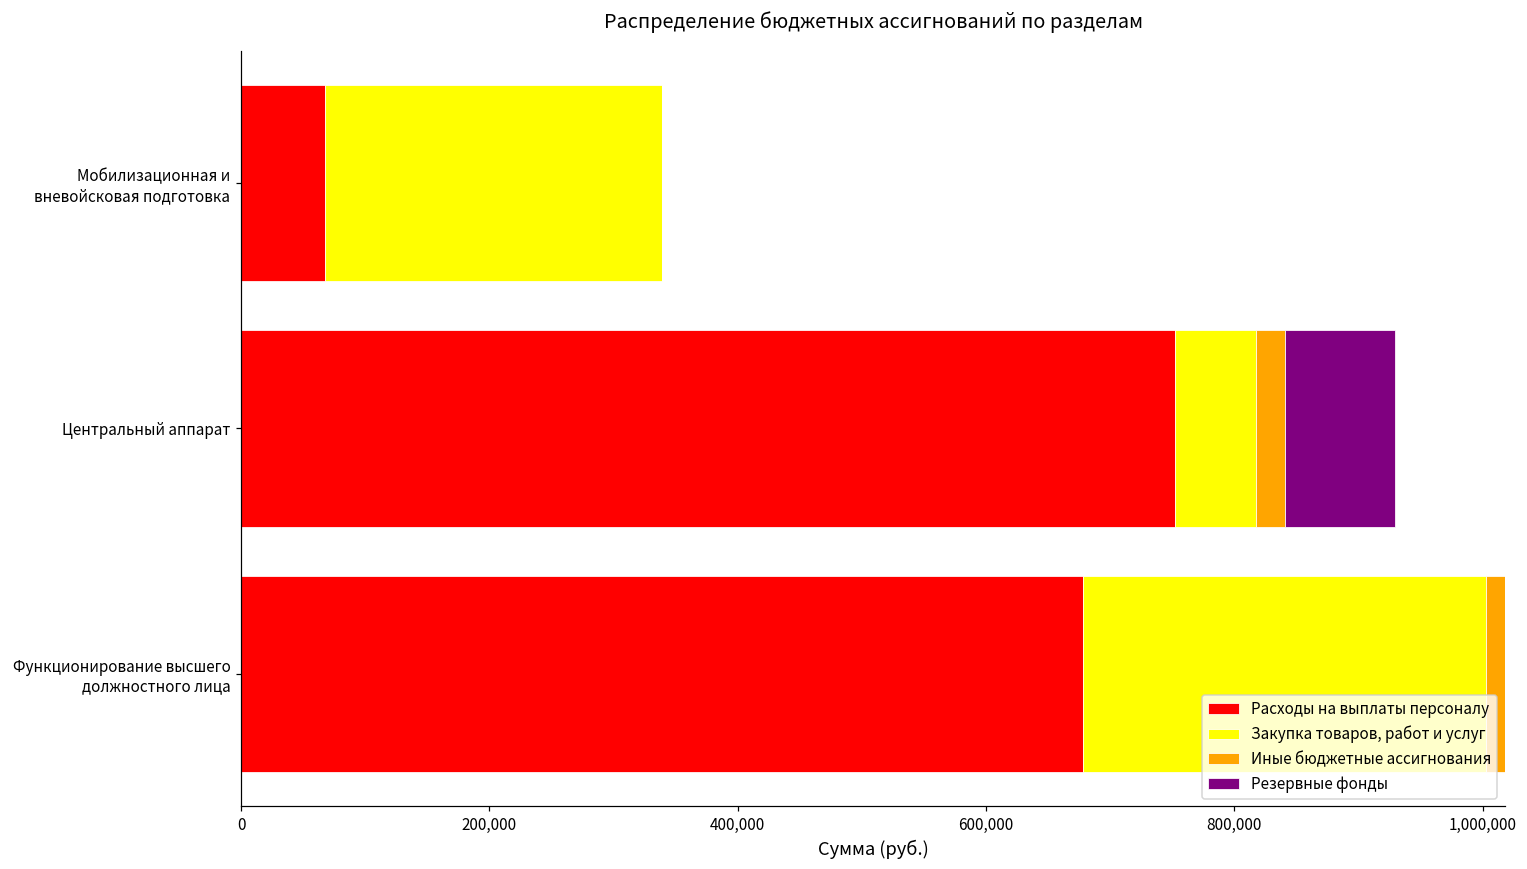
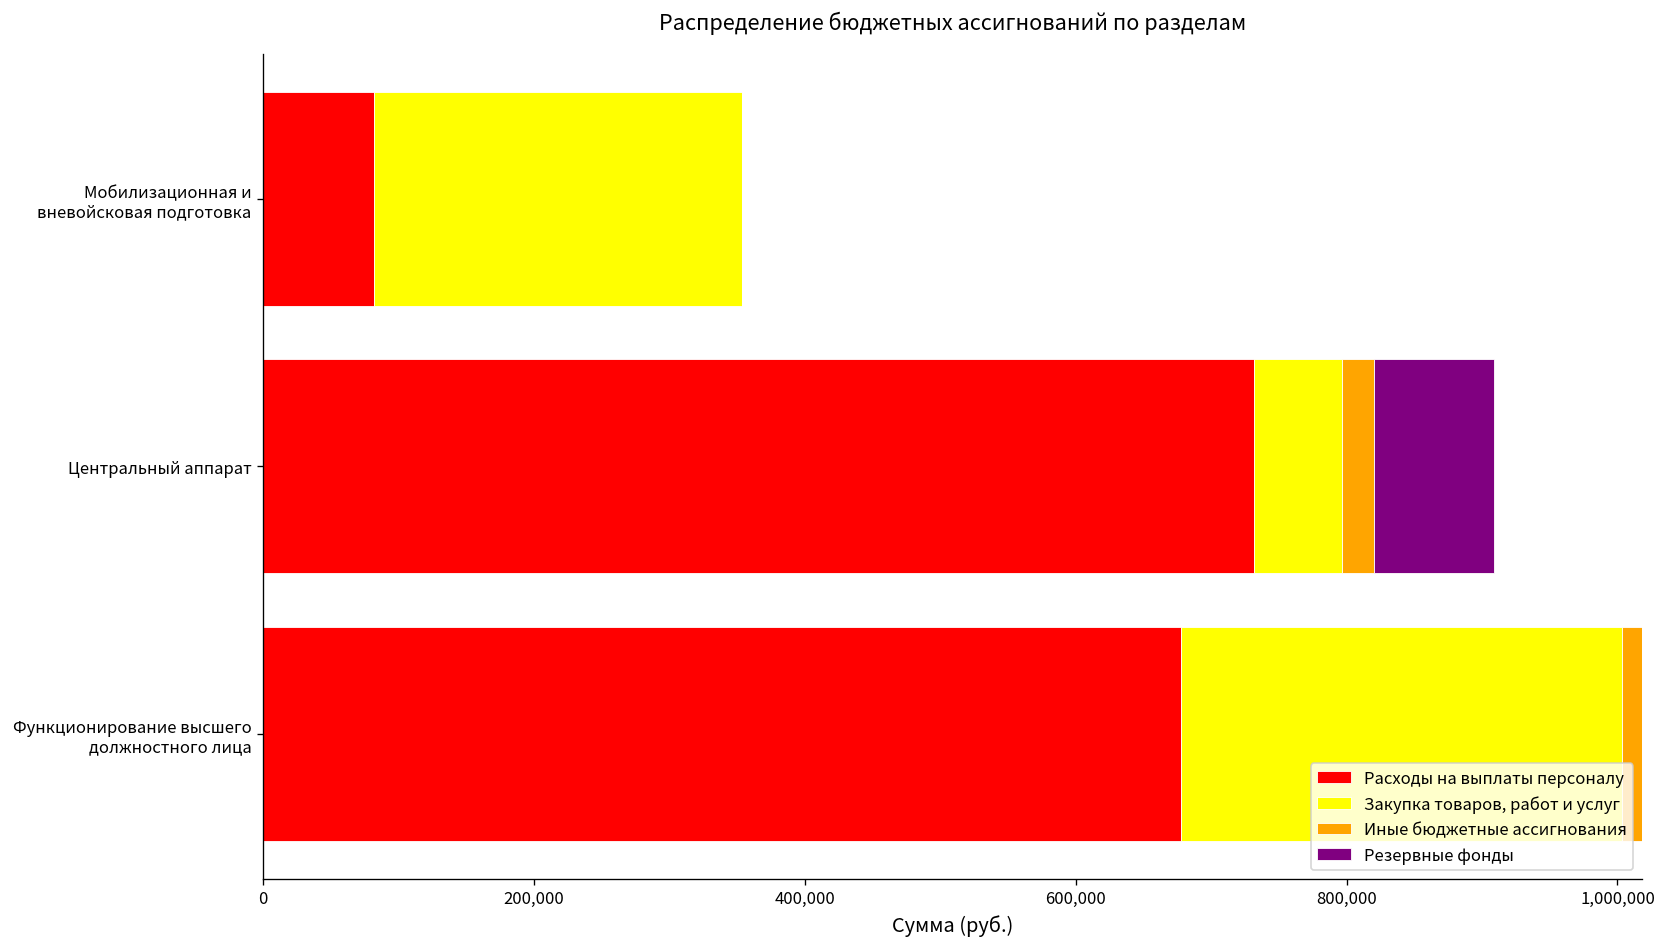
Расходы на выплаты персоналу, Мобилизационная и вневойсковая подготовка: 67,000 -> 82,000
Расходы на выплаты персоналу, Центральный аппарат: 752,000 -> 731,000
